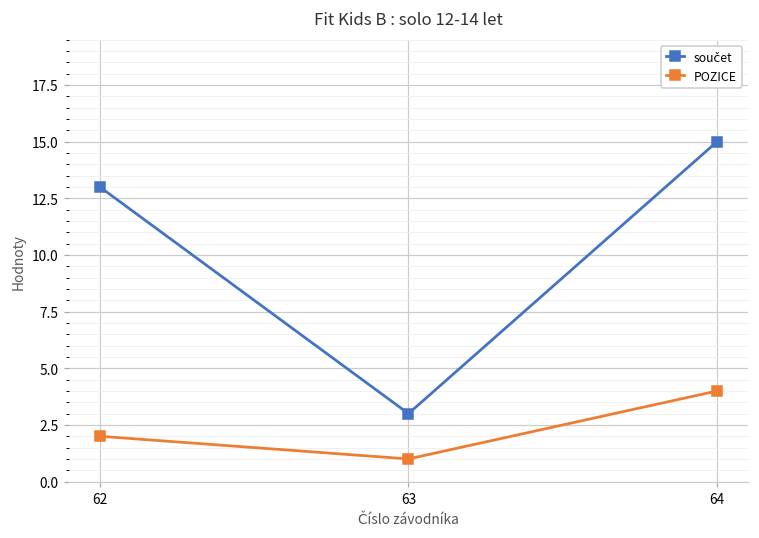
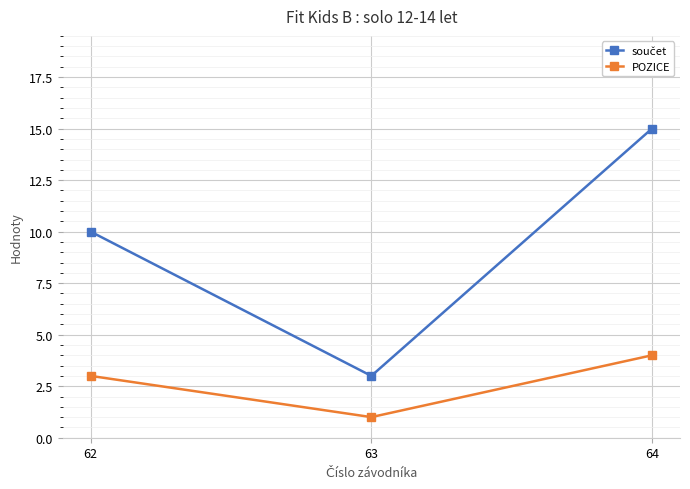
součet, 62: 13 -> 10
POZICE, 62: 2 -> 3
